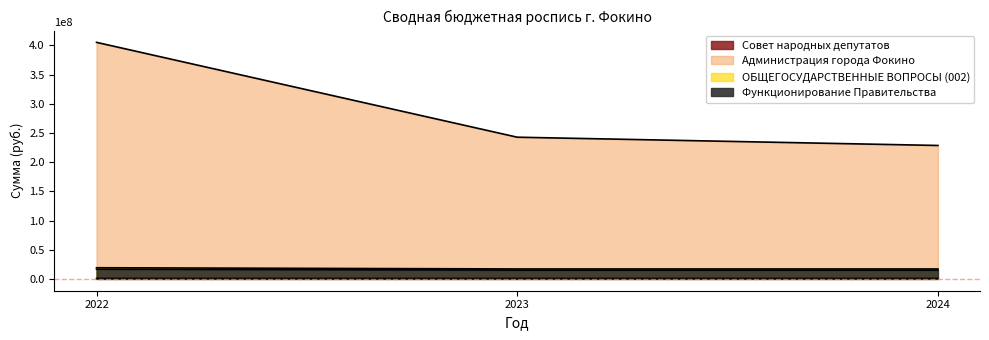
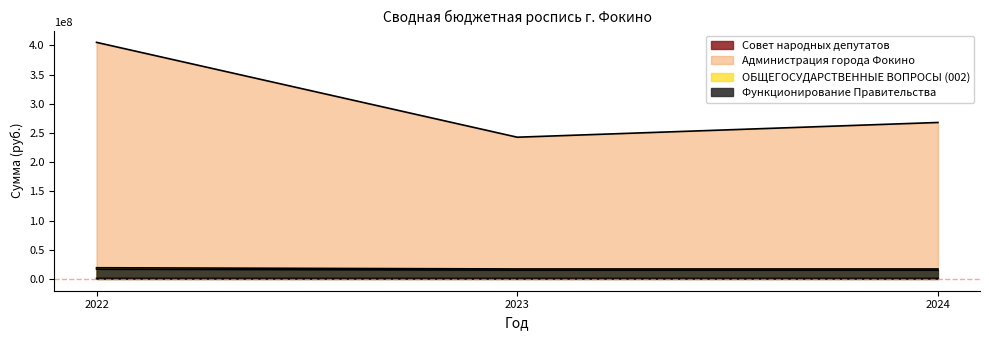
Администрация города Фокино, 2024: 230000000 -> 270000000
